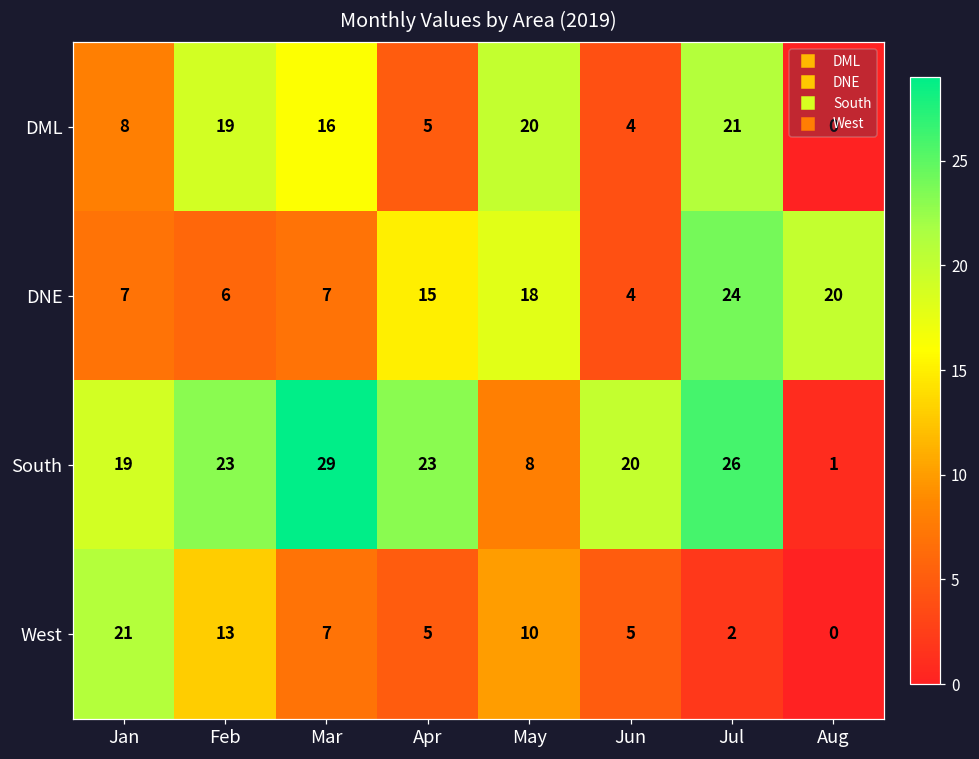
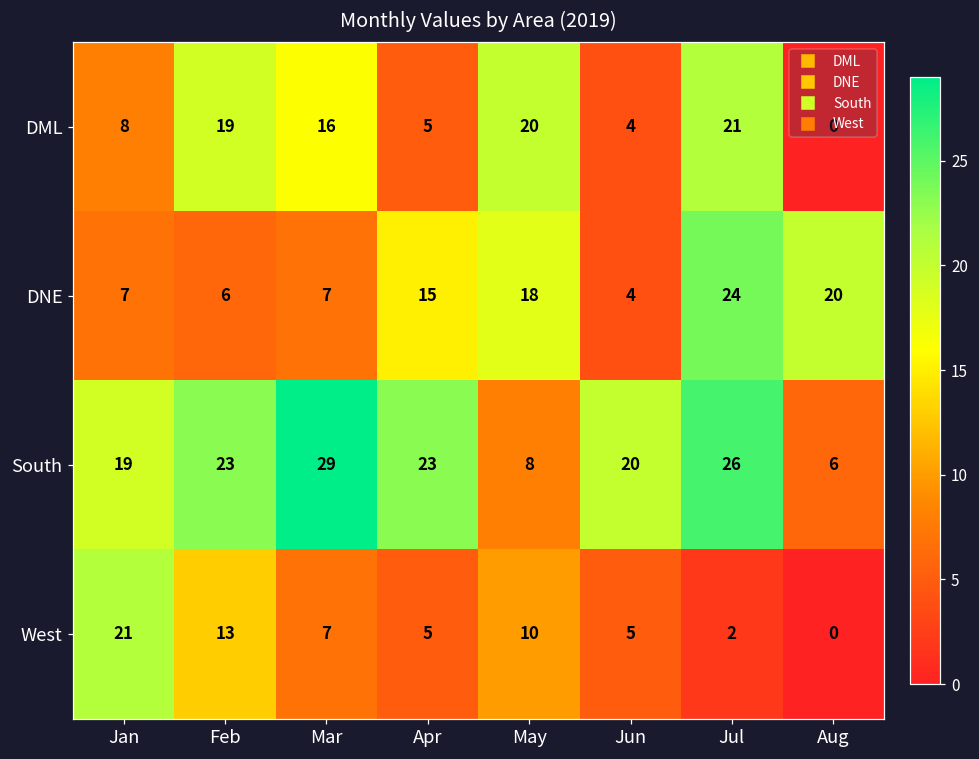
South, Aug: 1 -> 6
